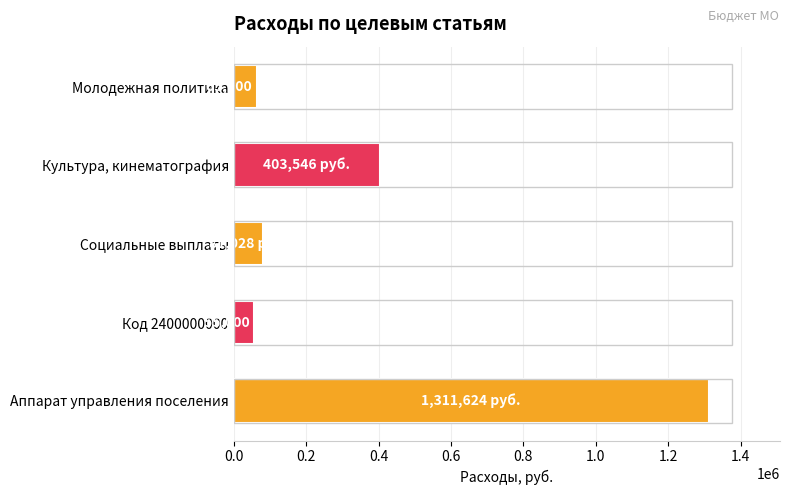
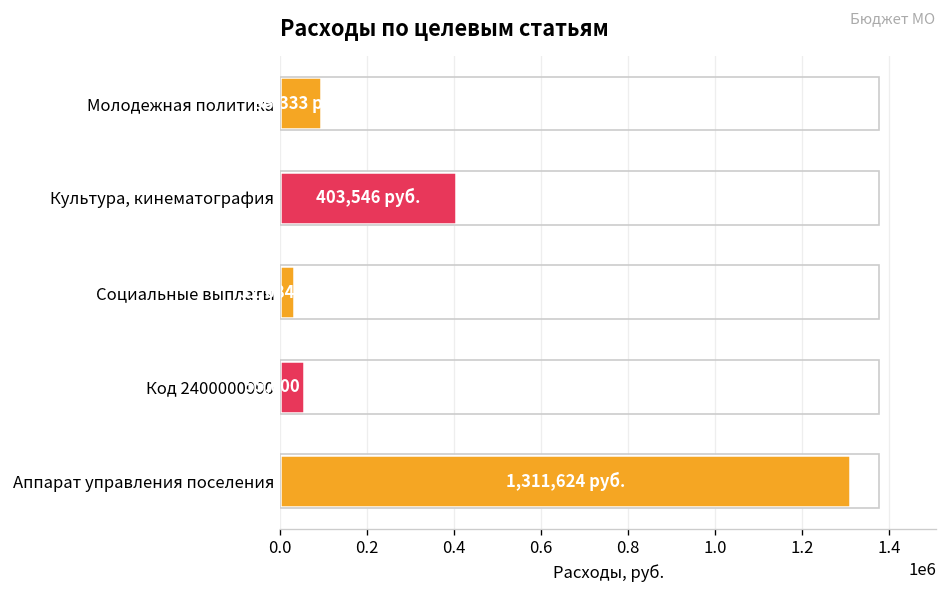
Молодежная политика: 70000 -> 90000
Социальные выплаты: 80000 -> 30000
